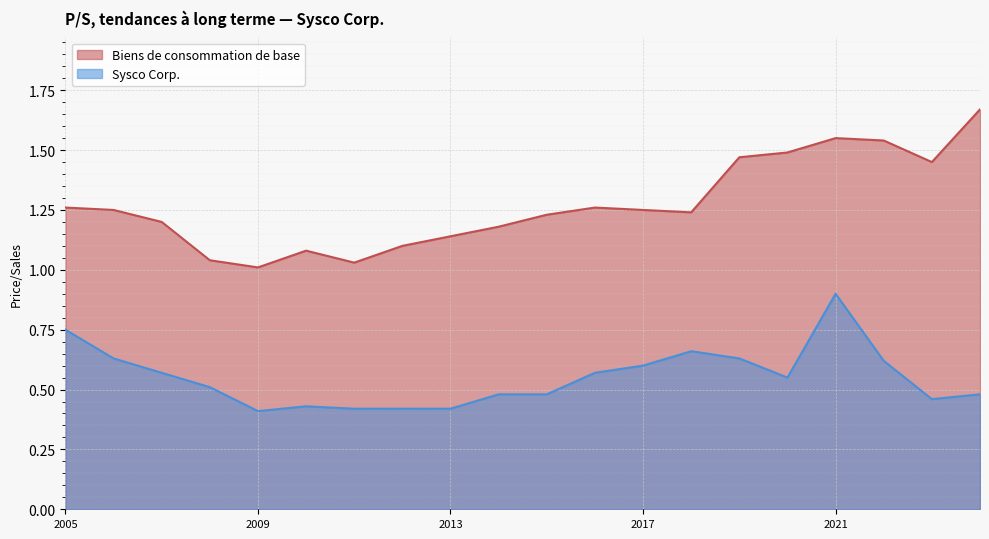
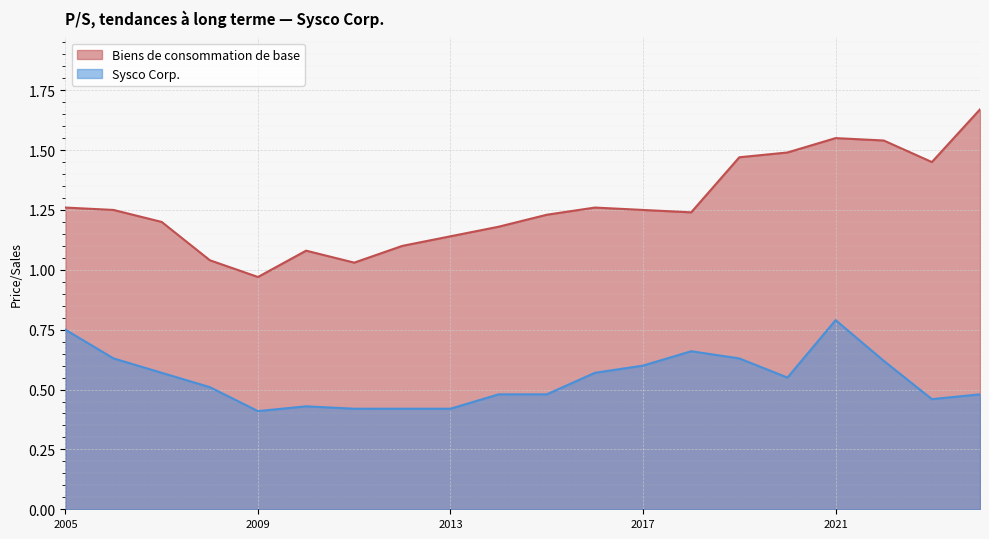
Biens de consommation de base, 2009: 1.01 -> 0.97
Sysco Corp., 2021: 0.90 -> 0.79
